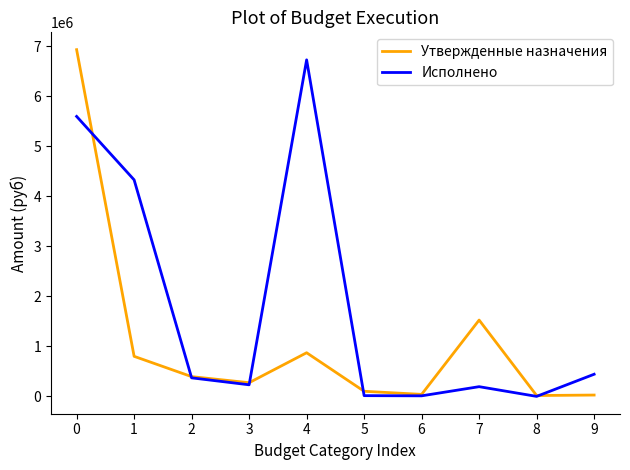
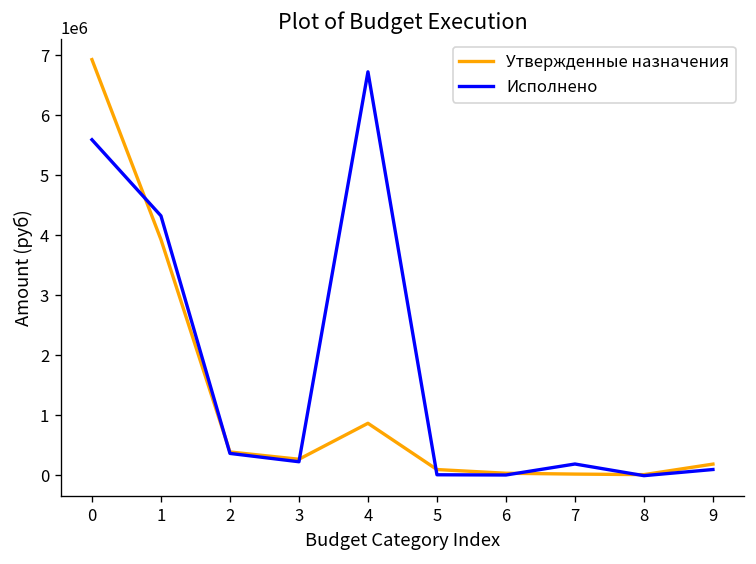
Утвержденные назначения, 1: 800000 -> 3900000
Утвержденные назначения, 7: 1500000 -> 0
Утвержденные назначения, 9: 0 -> 200000
Исполнено, 9: 400000 -> 100000
